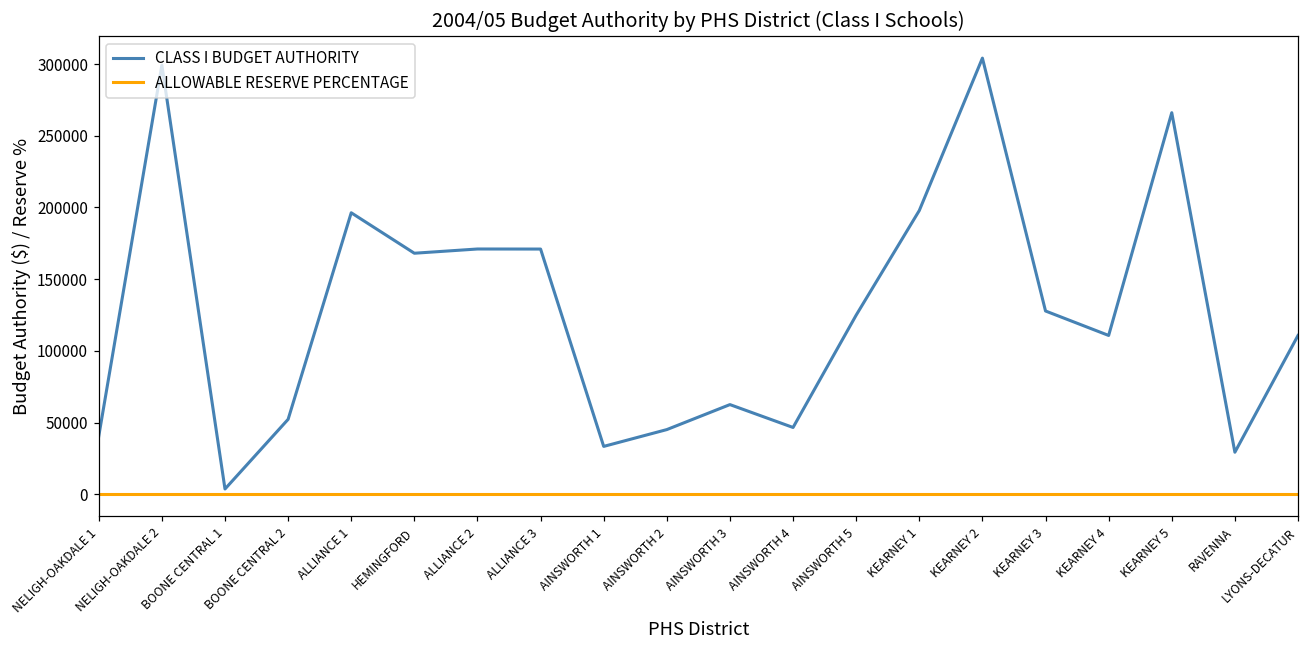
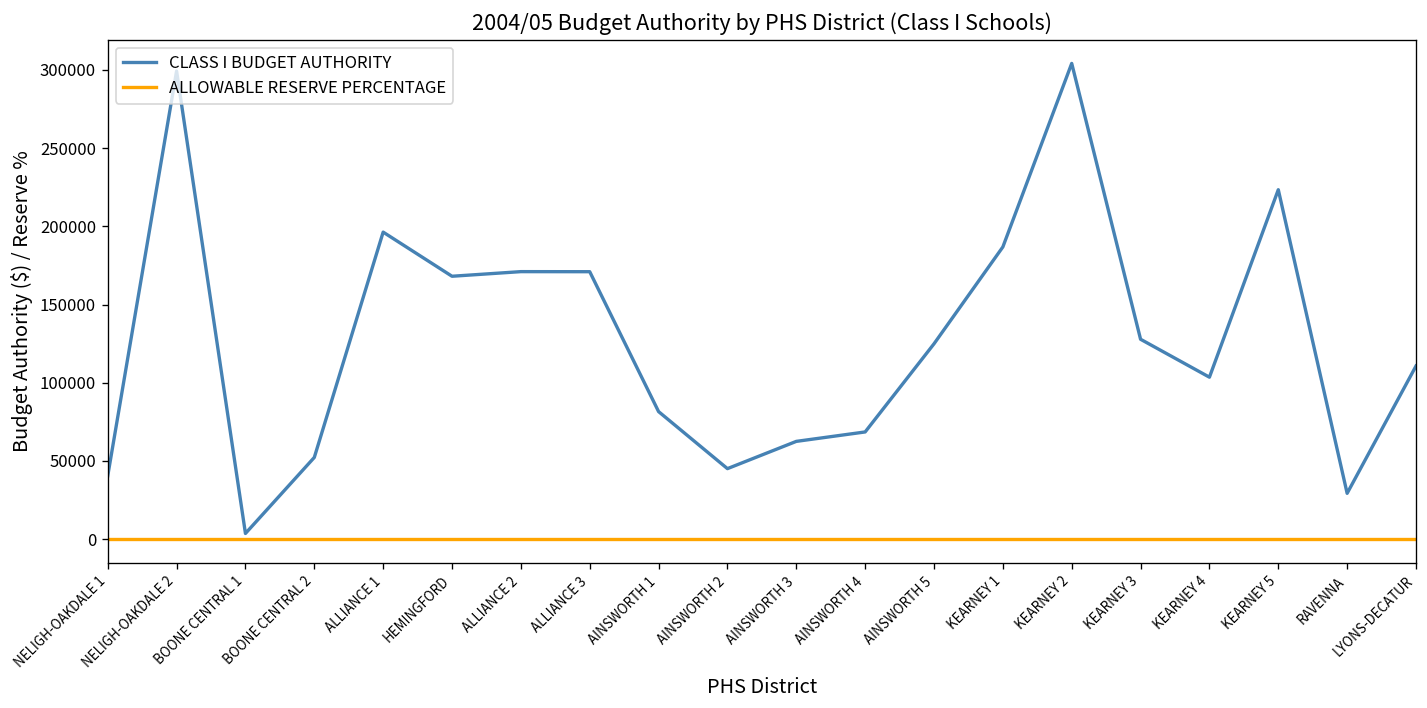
CLASS I BUDGET AUTHORITY, AINSWORTH 1: 33000 -> 82000
CLASS I BUDGET AUTHORITY, AINSWORTH 4: 47000 -> 69000
CLASS I BUDGET AUTHORITY, KEARNEY 1: 198000 -> 187000
CLASS I BUDGET AUTHORITY, KEARNEY 4: 111000 -> 104000
CLASS I BUDGET AUTHORITY, KEARNEY 5: 266000 -> 223000
